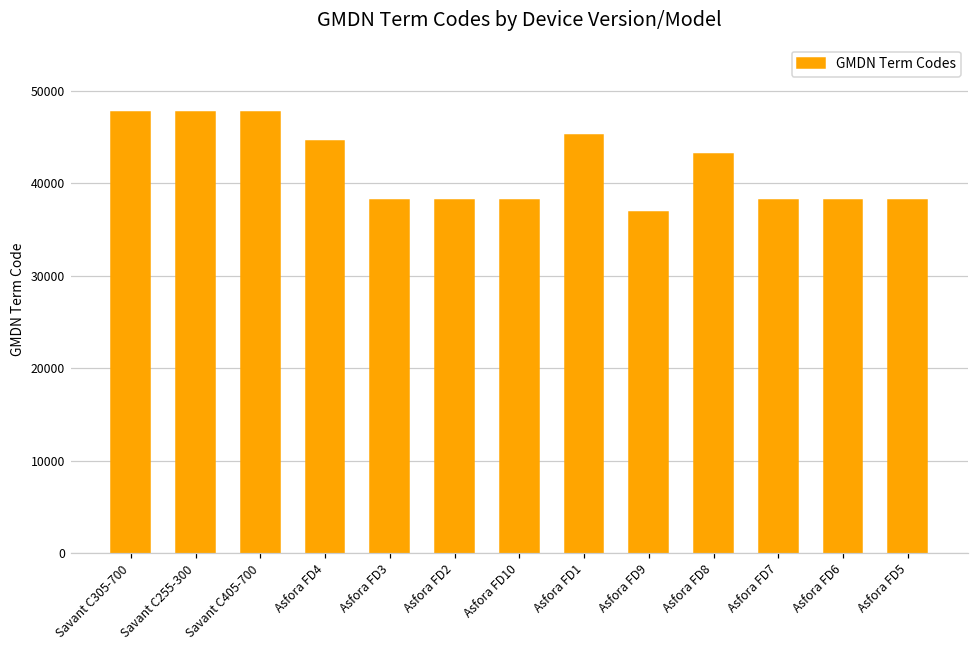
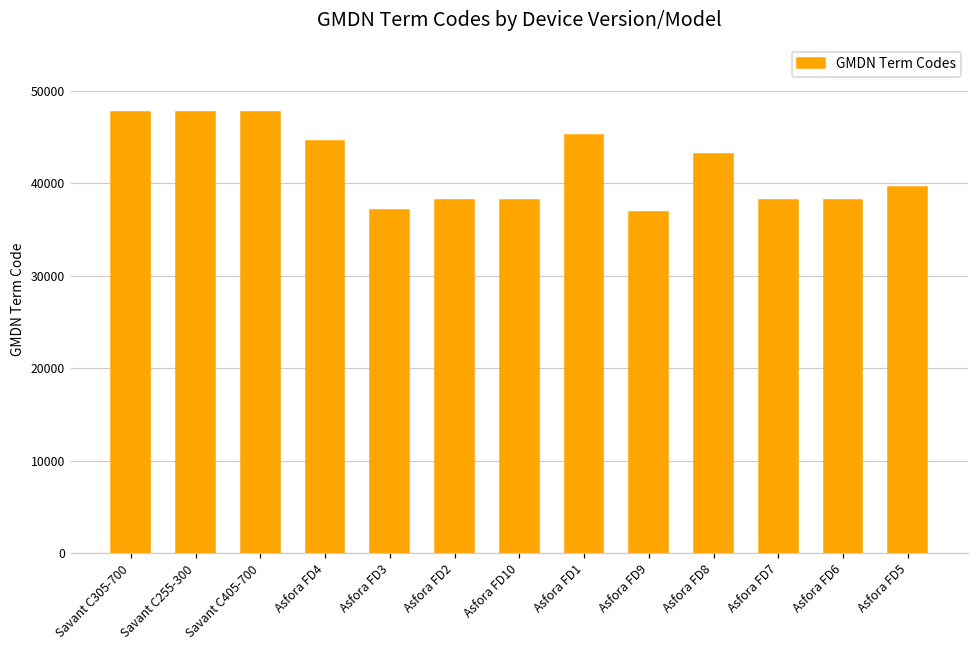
Asfora FD3: 38000 -> 37000
Asfora FD5: 38000 -> 40000
